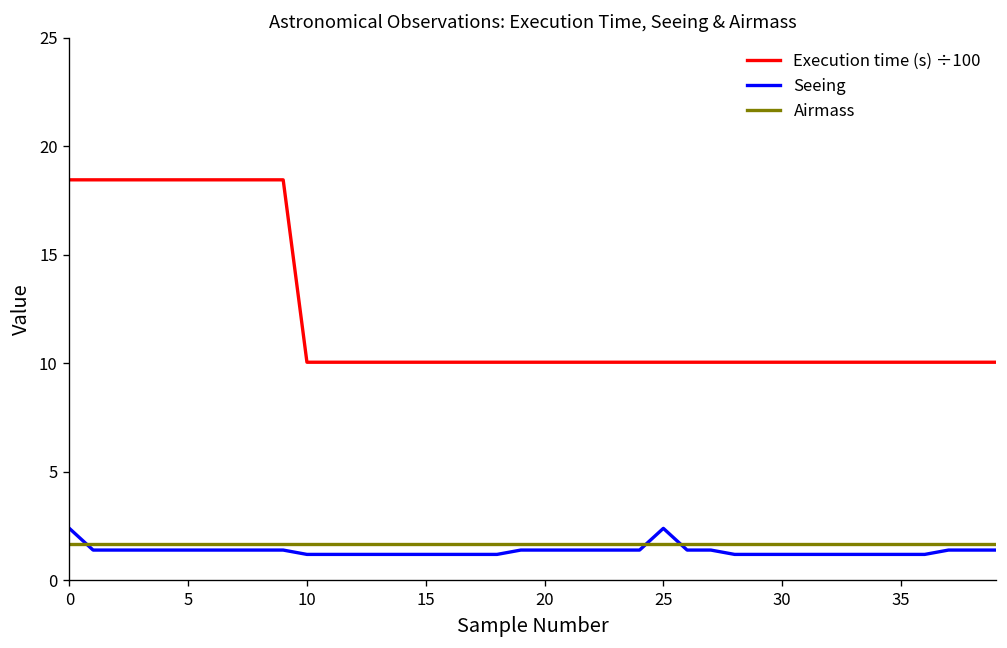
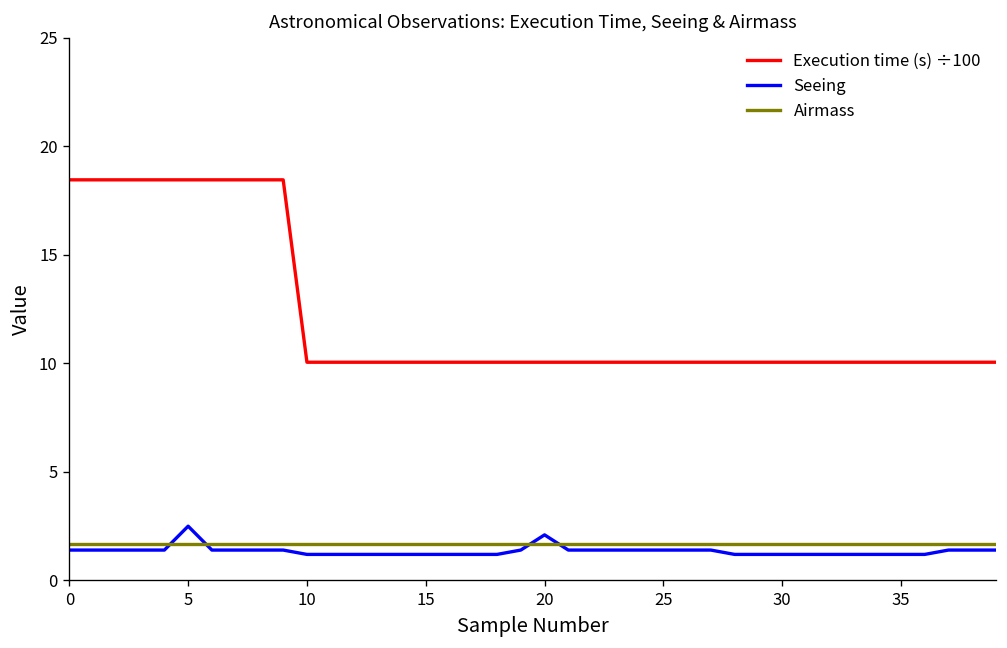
Seeing, 0: 2.4 -> 1.4
Seeing, 5: 1.4 -> 2.5
Seeing, 20: 1.4 -> 2.1
Seeing, 25: 2.4 -> 1.4
